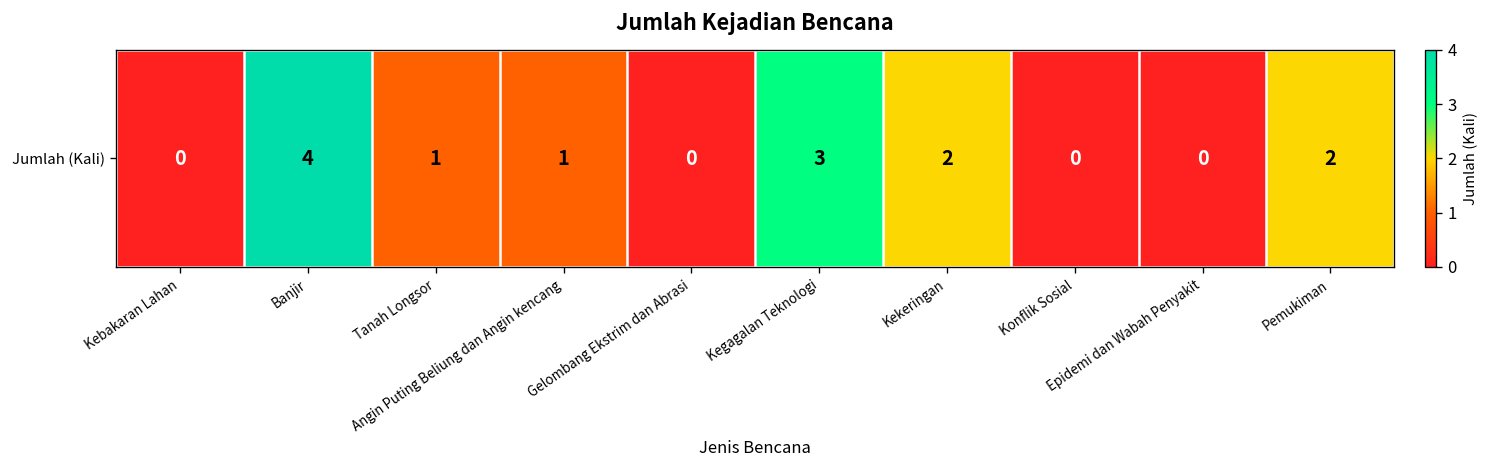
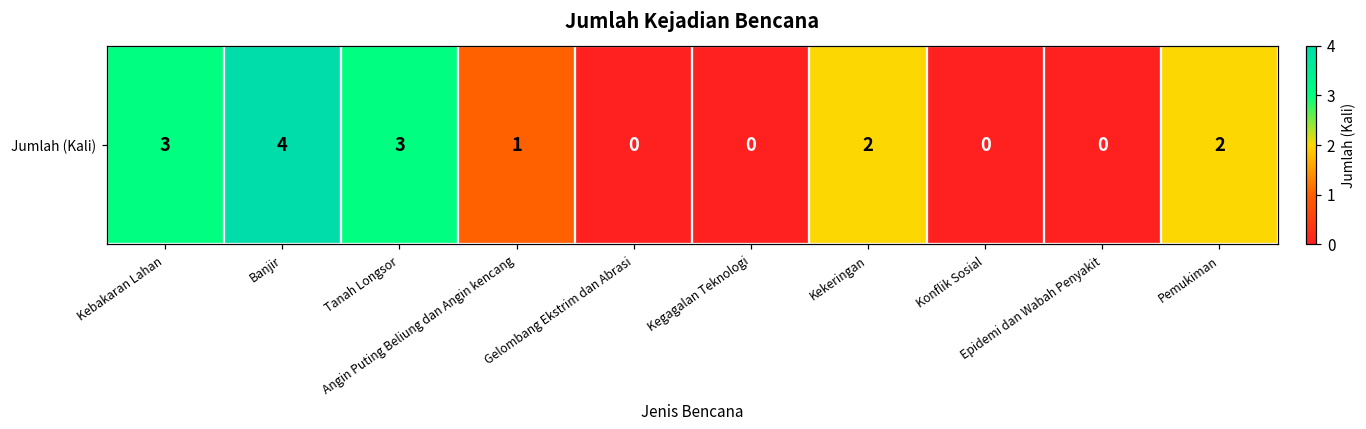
Jumlah (Kali), Kebakaran Lahan: 0 -> 3
Jumlah (Kali), Tanah Longsor: 1 -> 3
Jumlah (Kali), Kegagalan Teknologi: 3 -> 0
